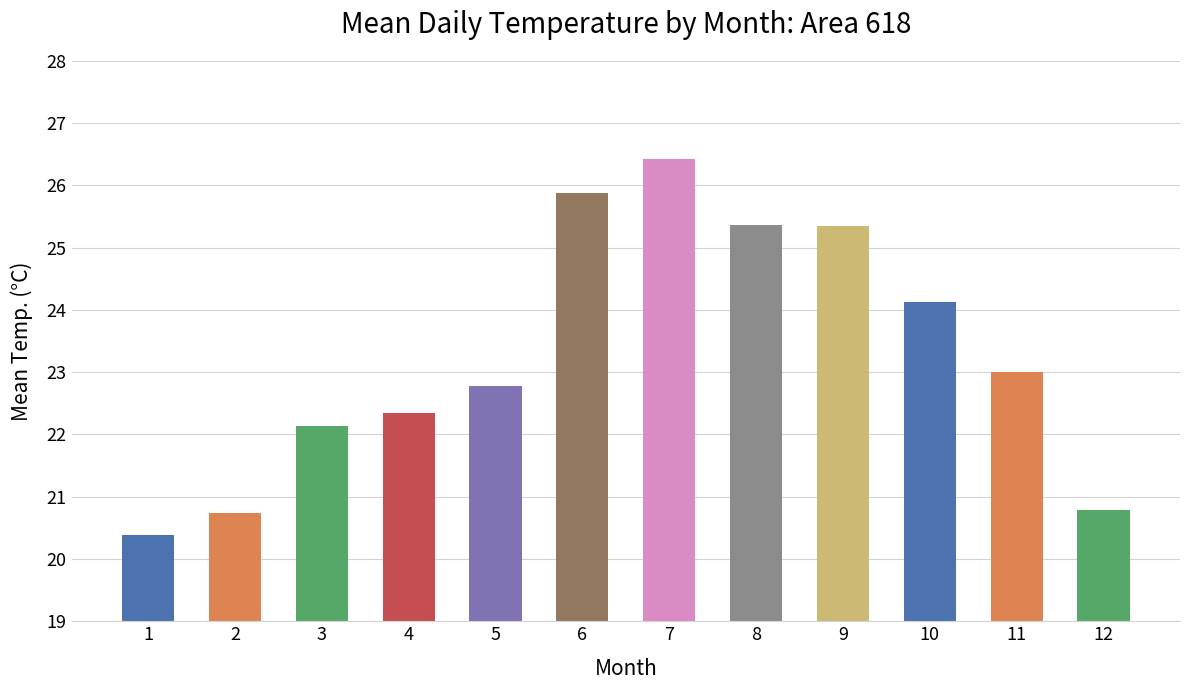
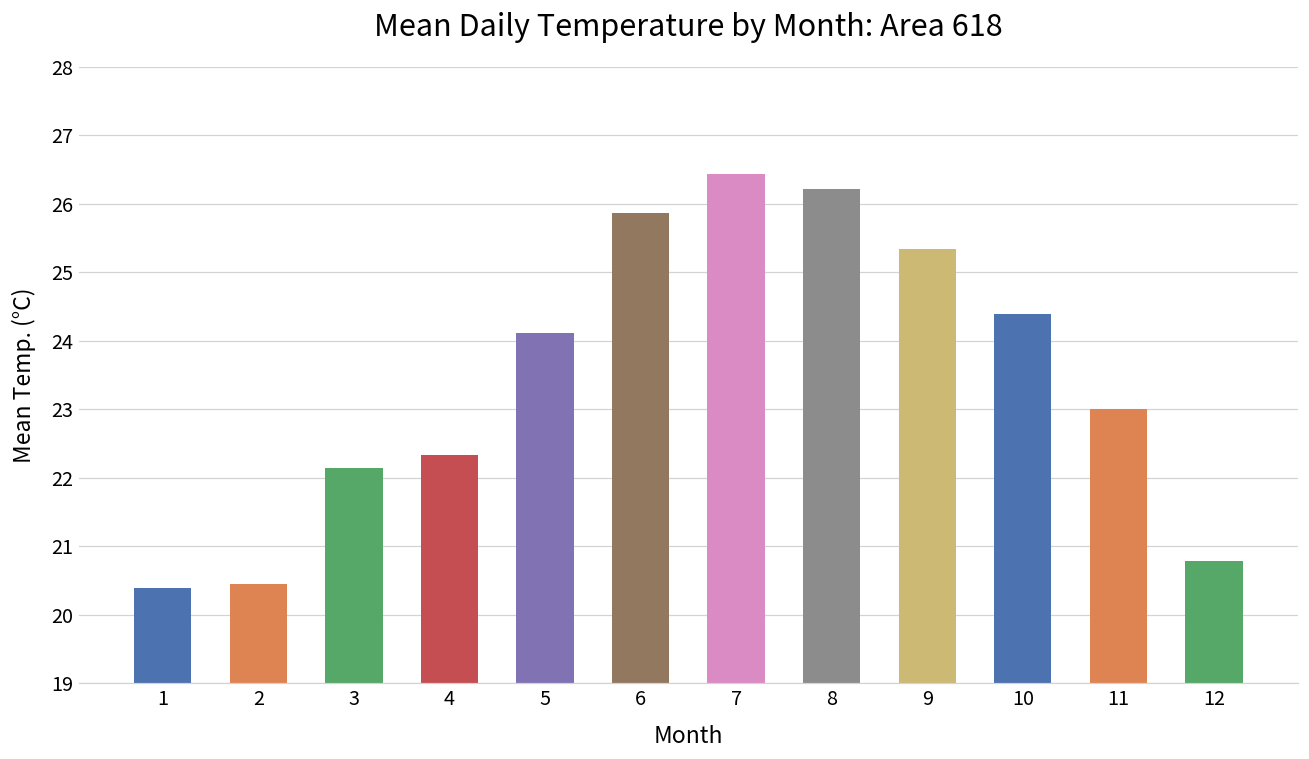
2: 20.7 -> 20.5
5: 22.8 -> 24.1
8: 25.4 -> 26.2
10: 24.1 -> 24.4
